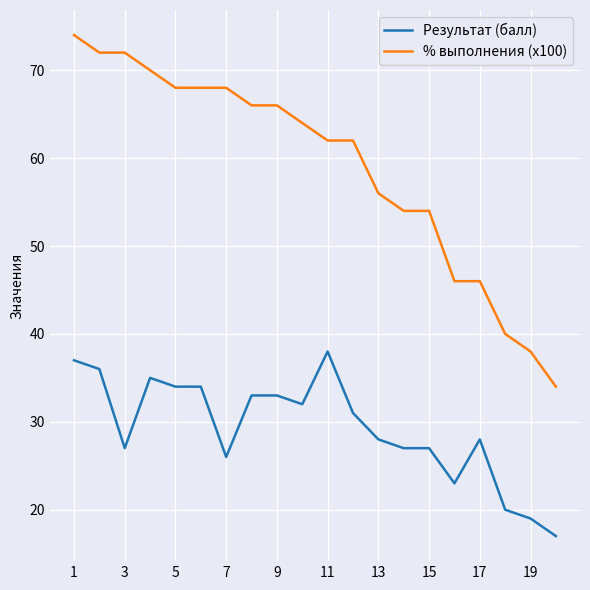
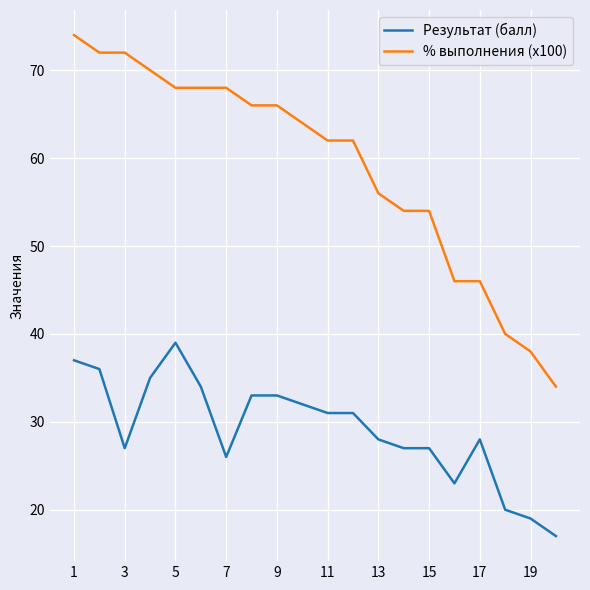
Результат (балл), 5: 34 -> 39
Результат (балл), 11: 38 -> 31
